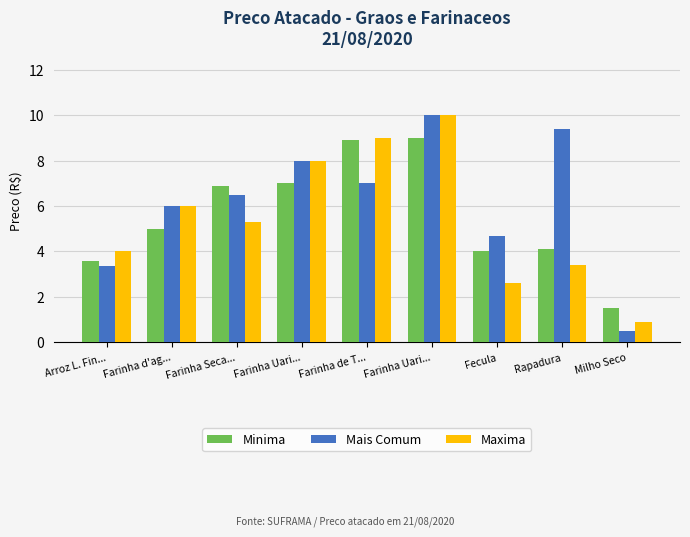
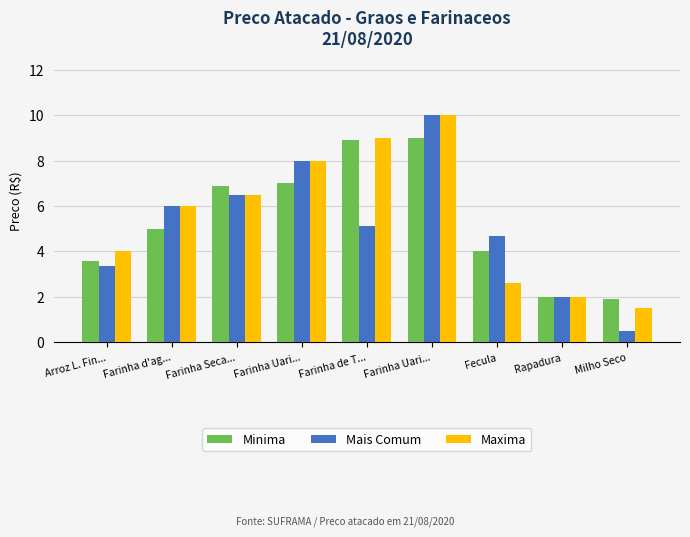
Maxima, Farinha Seca...: 5.3 -> 6.5
Mais Comum, Farinha de T...: 7.0 -> 5.1
Minima, Rapadura: 4.1 -> 2.0
Mais Comum, Rapadura: 9.4 -> 2.0
Maxima, Rapadura: 3.4 -> 2.0
Minima, Milho Seco: 1.5 -> 1.9
Maxima, Milho Seco: 0.9 -> 1.5
